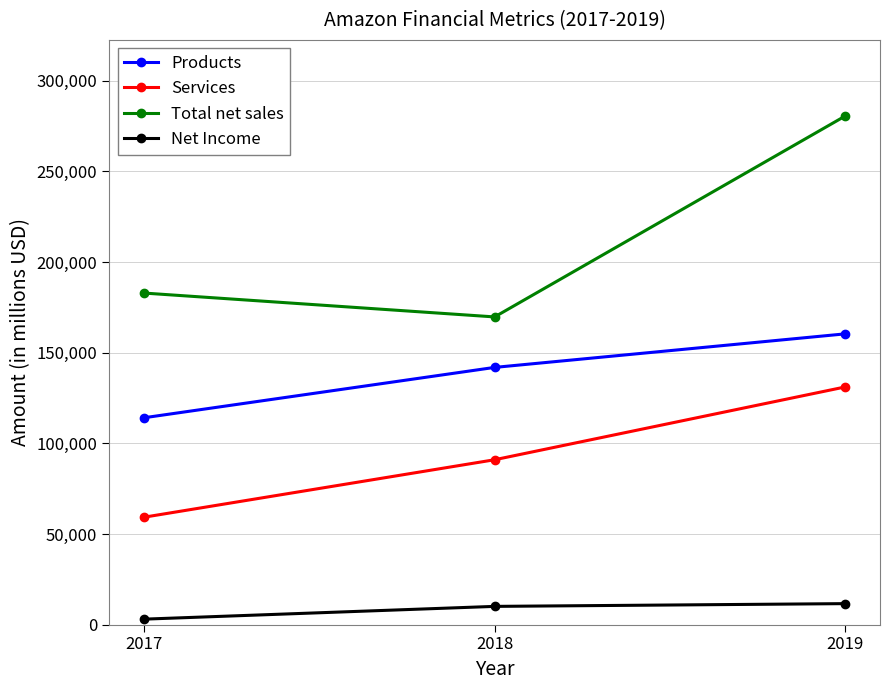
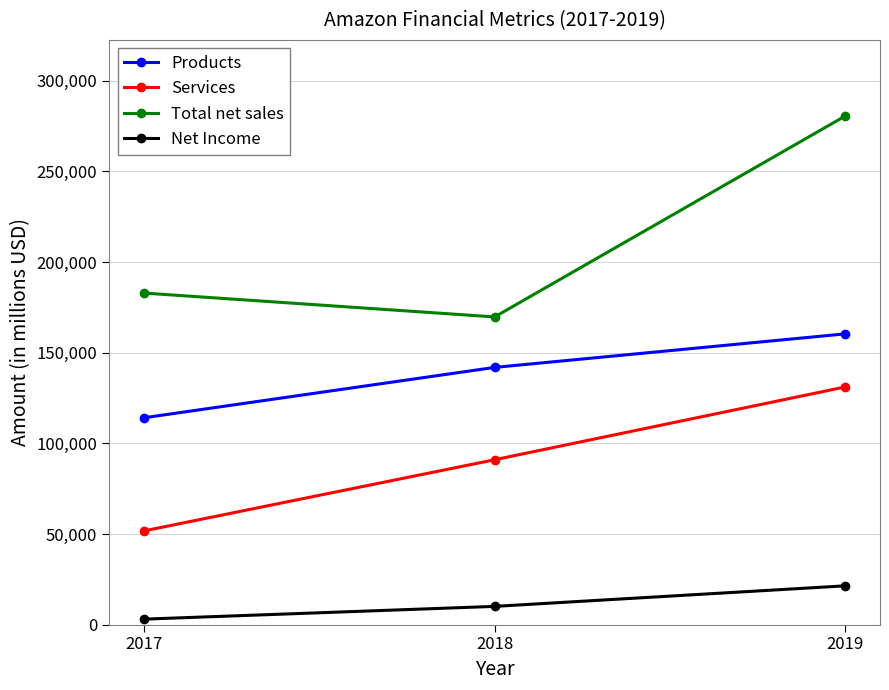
Services, 2017: 59,000 -> 52,000
Net Income, 2019: 12,000 -> 21,000
